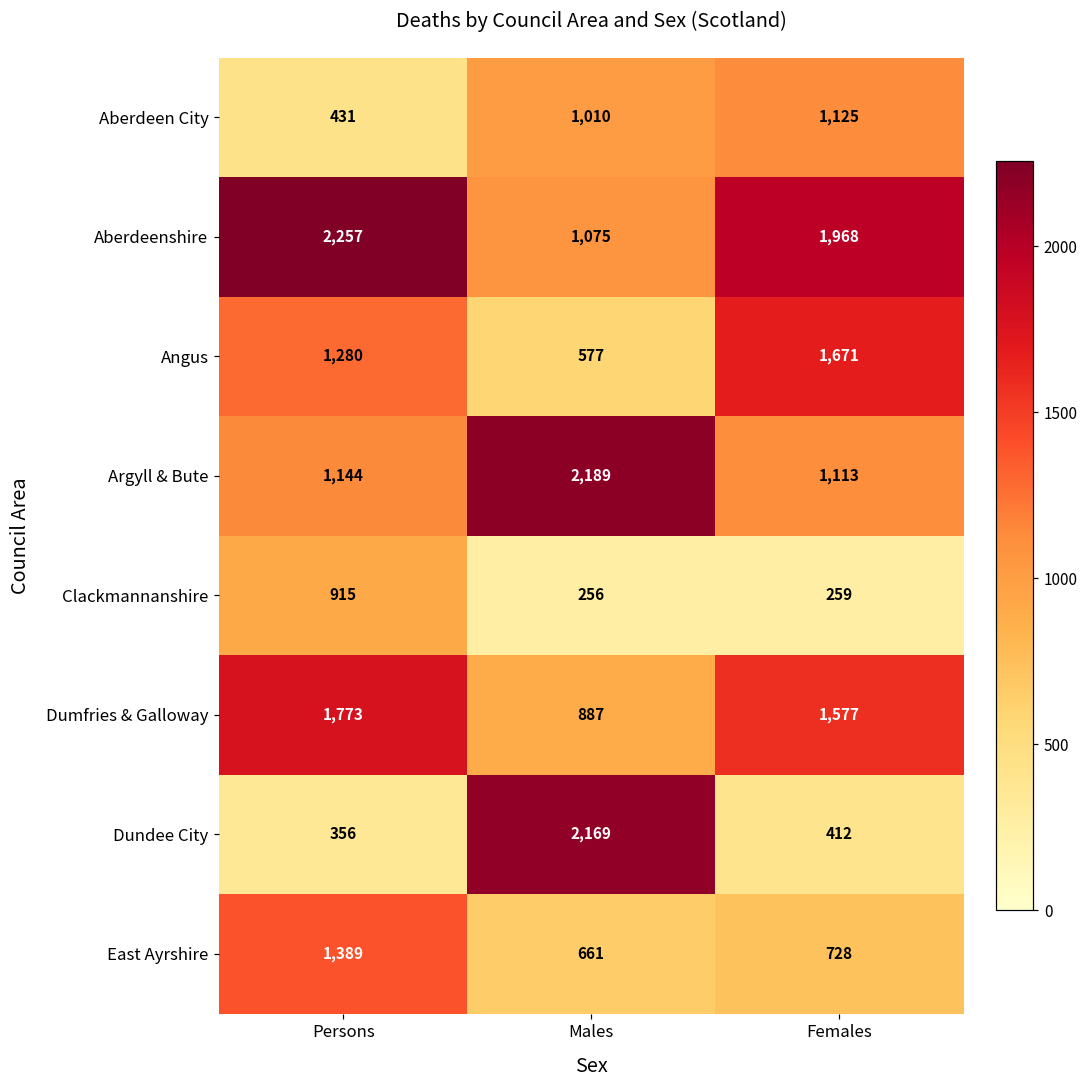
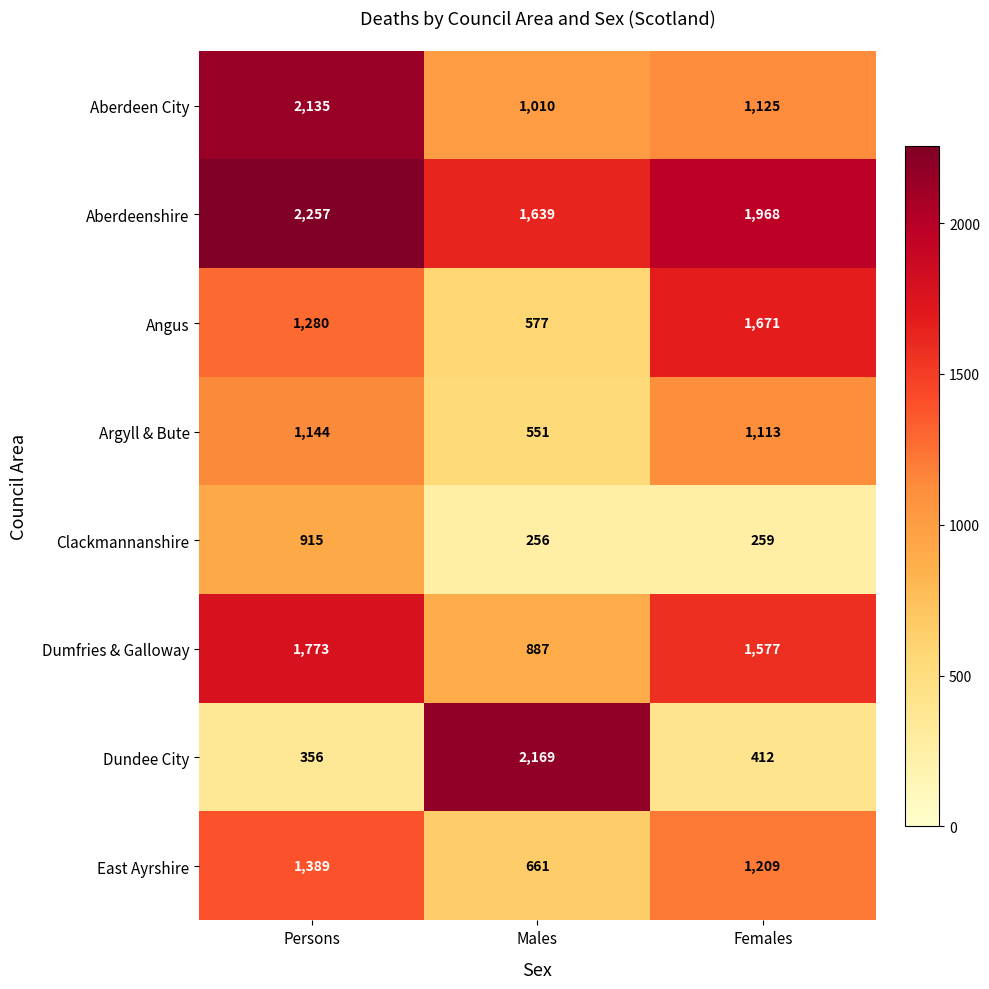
Aberdeen City, Persons: 431 -> 2,135
Aberdeenshire, Males: 1,075 -> 1,639
Argyll & Bute, Males: 2,189 -> 551
East Ayrshire, Females: 728 -> 1,209
